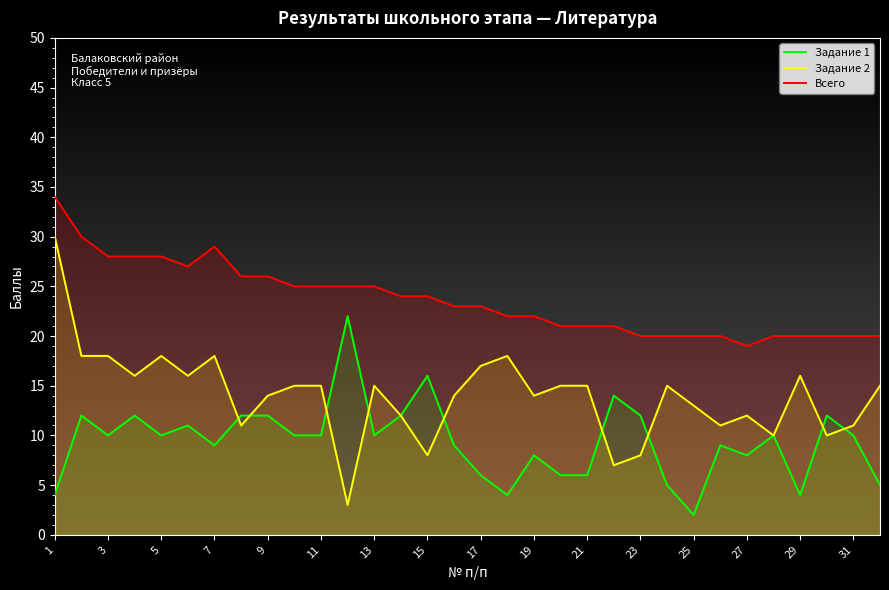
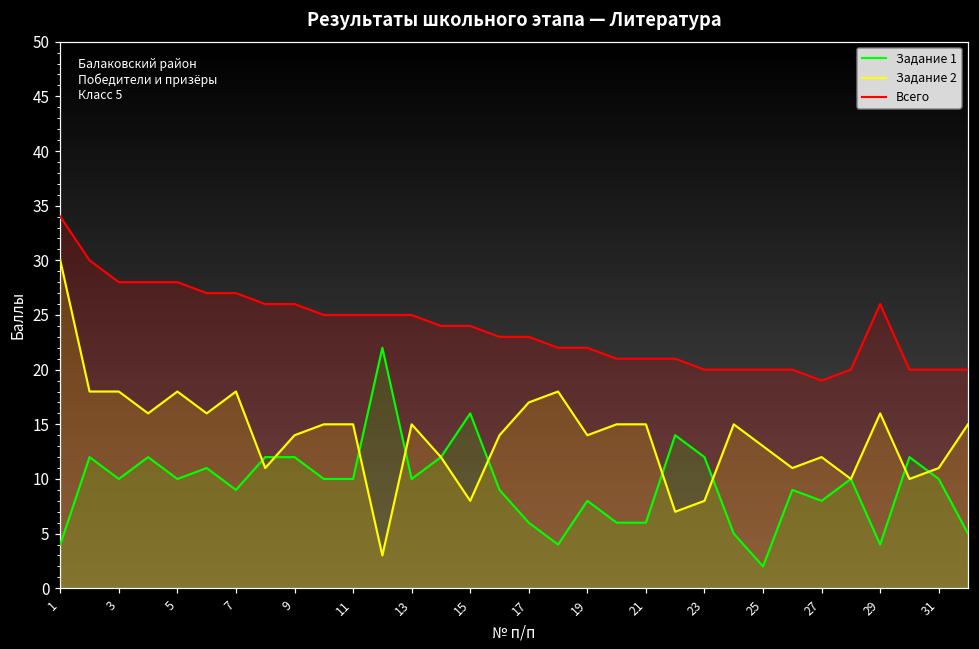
Всего, 7: 29 -> 27
Всего, 29: 20 -> 26
